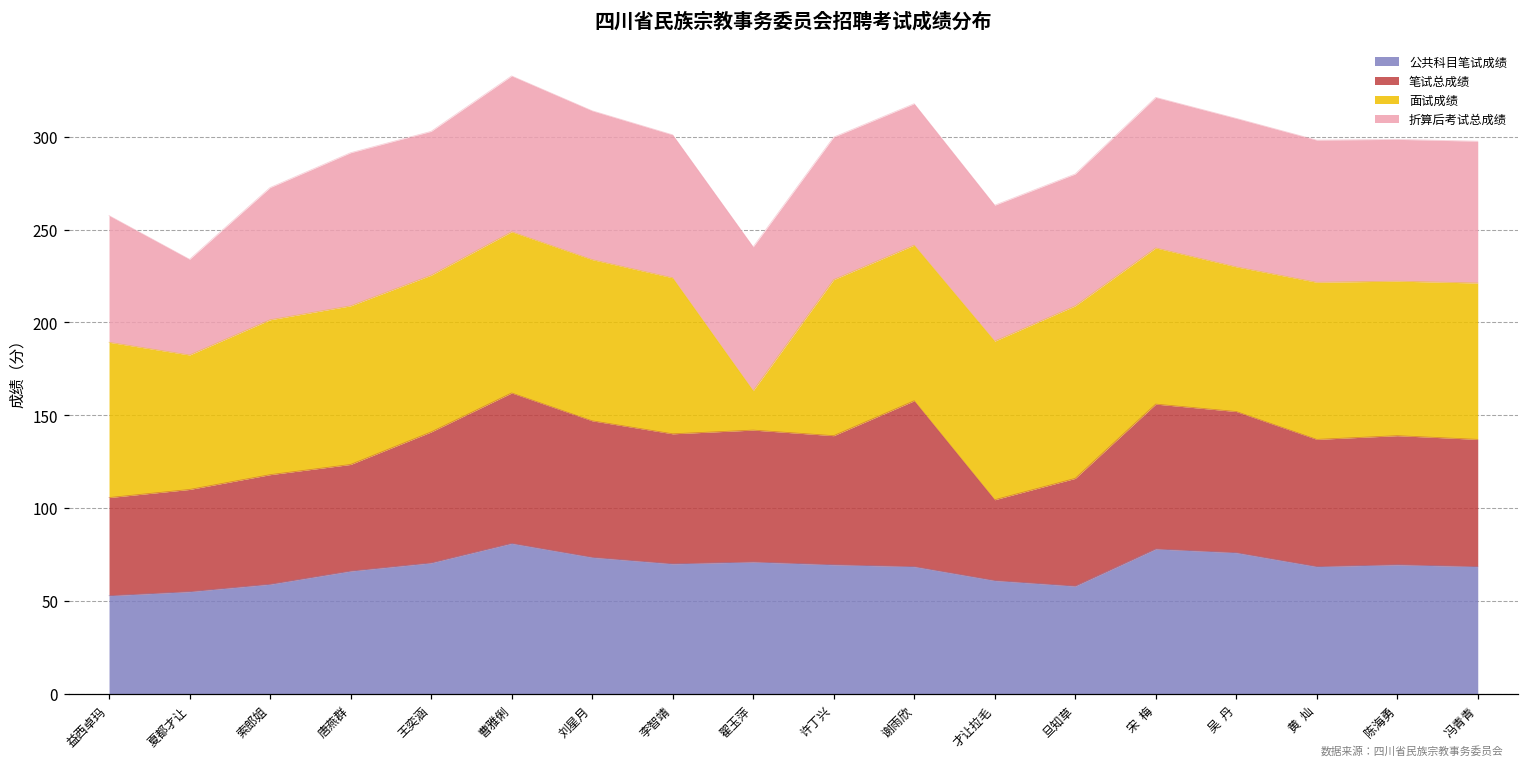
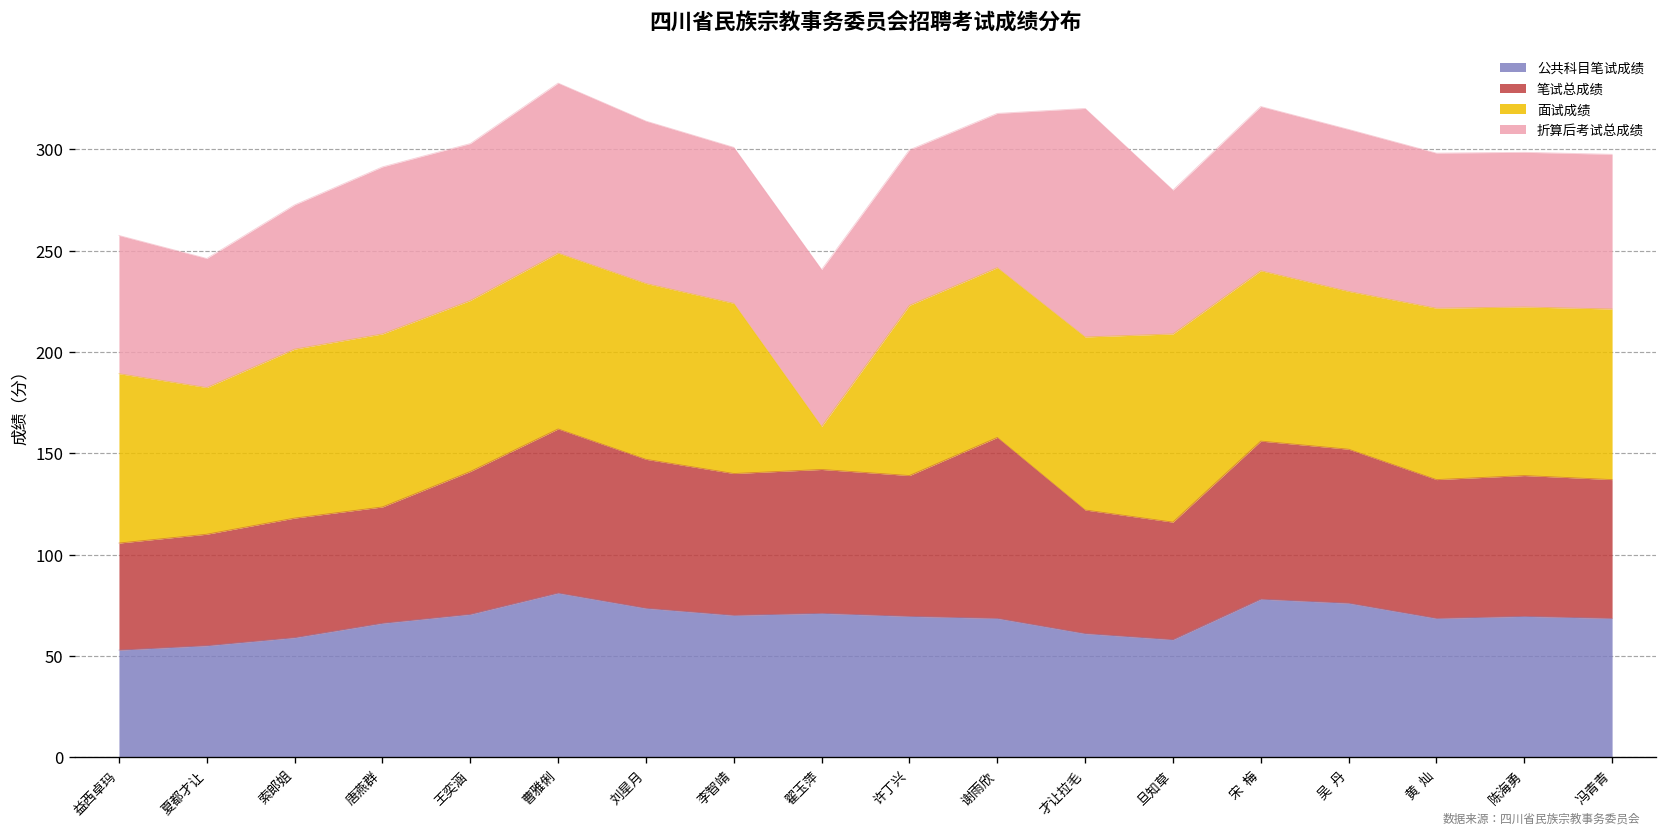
折算后考试总成绩, 夏都才让: 52 -> 64
笔试总成绩, 才让拉毛: 44 -> 61
折算后考试总成绩, 才让拉毛: 73 -> 113
